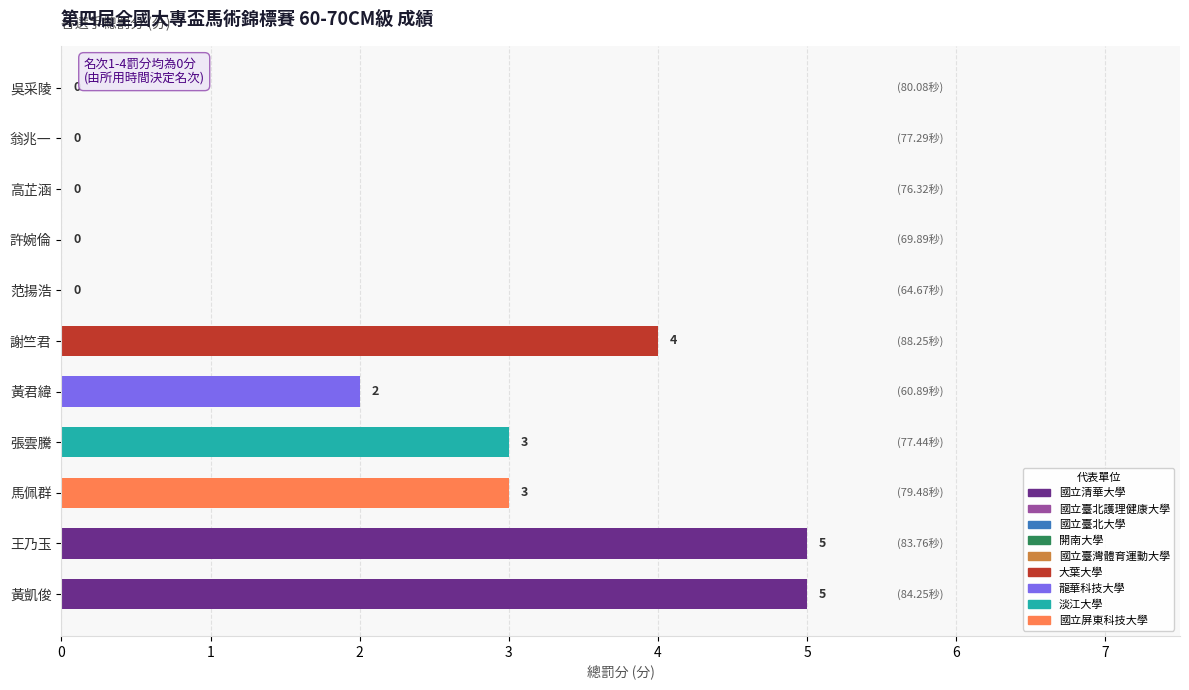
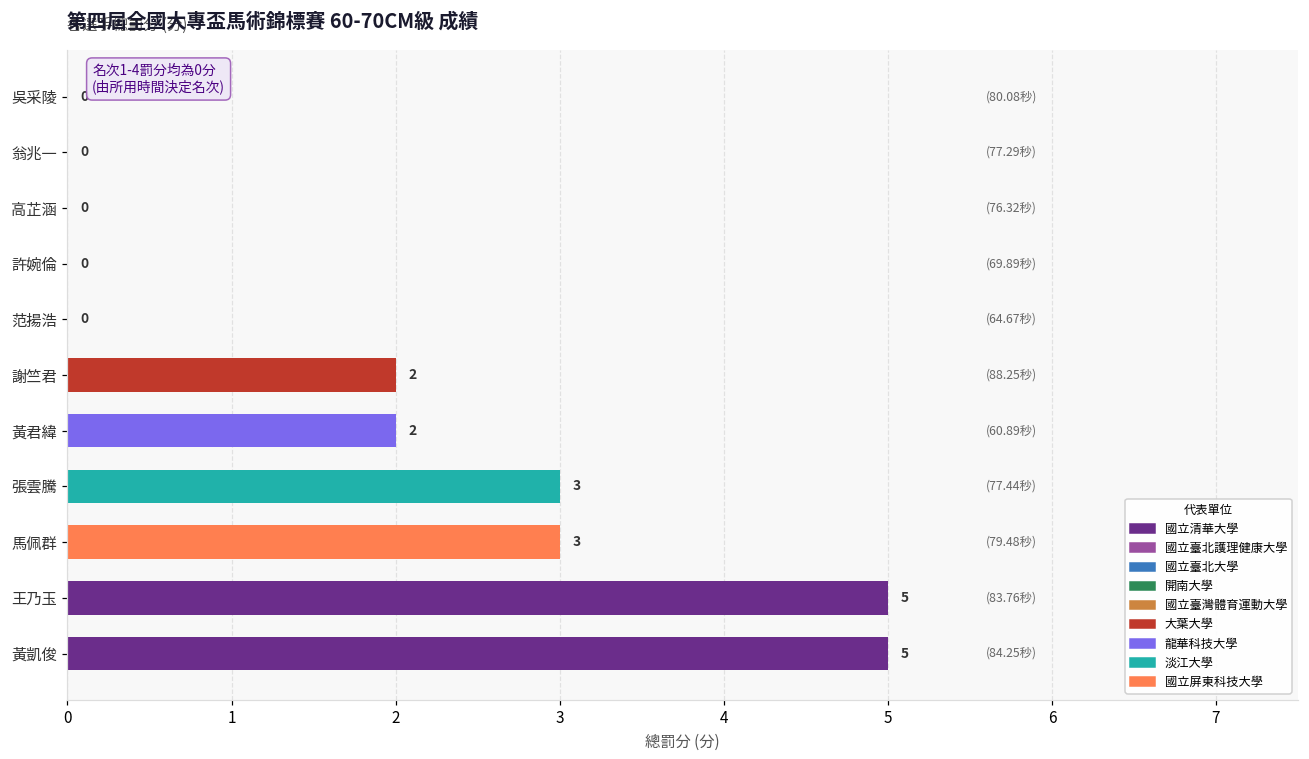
謝竺君: 4 -> 2
